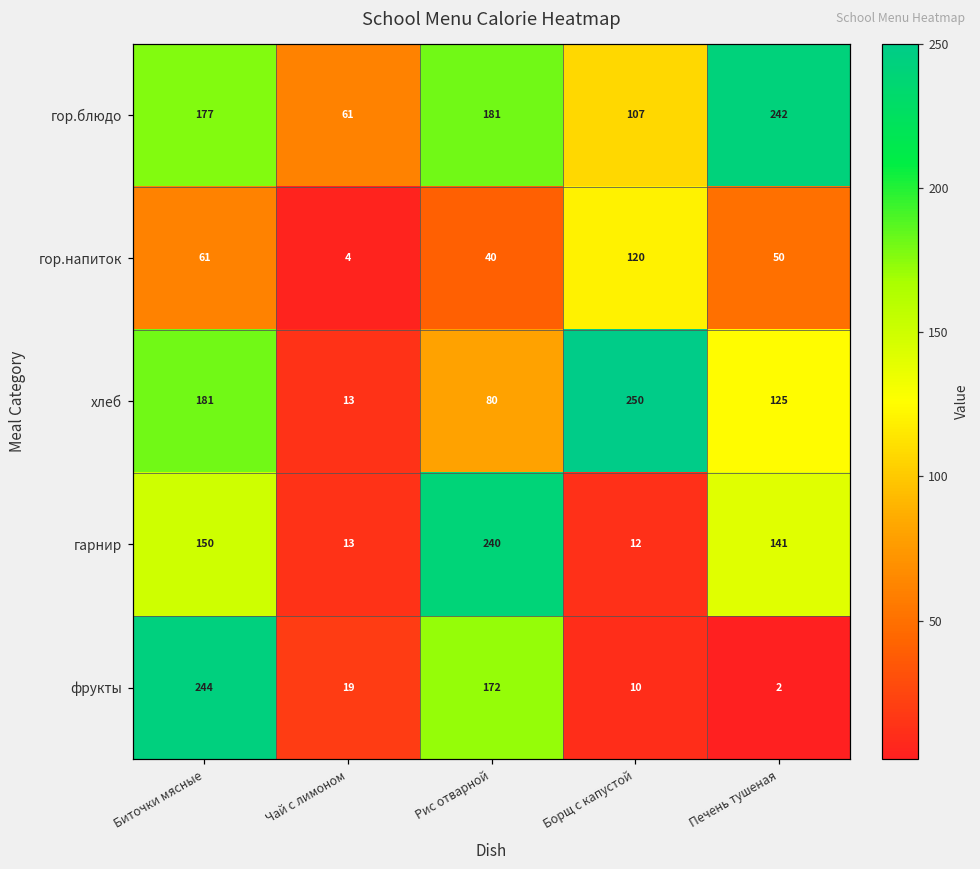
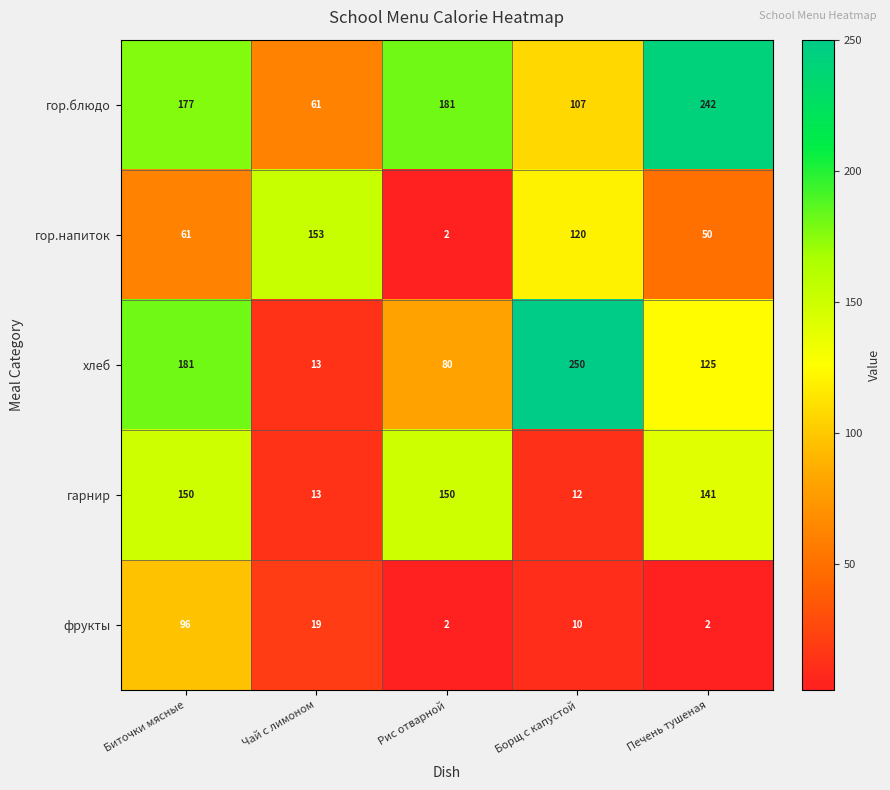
гор.напиток, Чай с лимоном: 4 -> 153
гор.напиток, Рис отварной: 40 -> 2
гарнир, Рис отварной: 240 -> 150
фрукты, Биточки мясные: 244 -> 96
фрукты, Рис отварной: 172 -> 2
